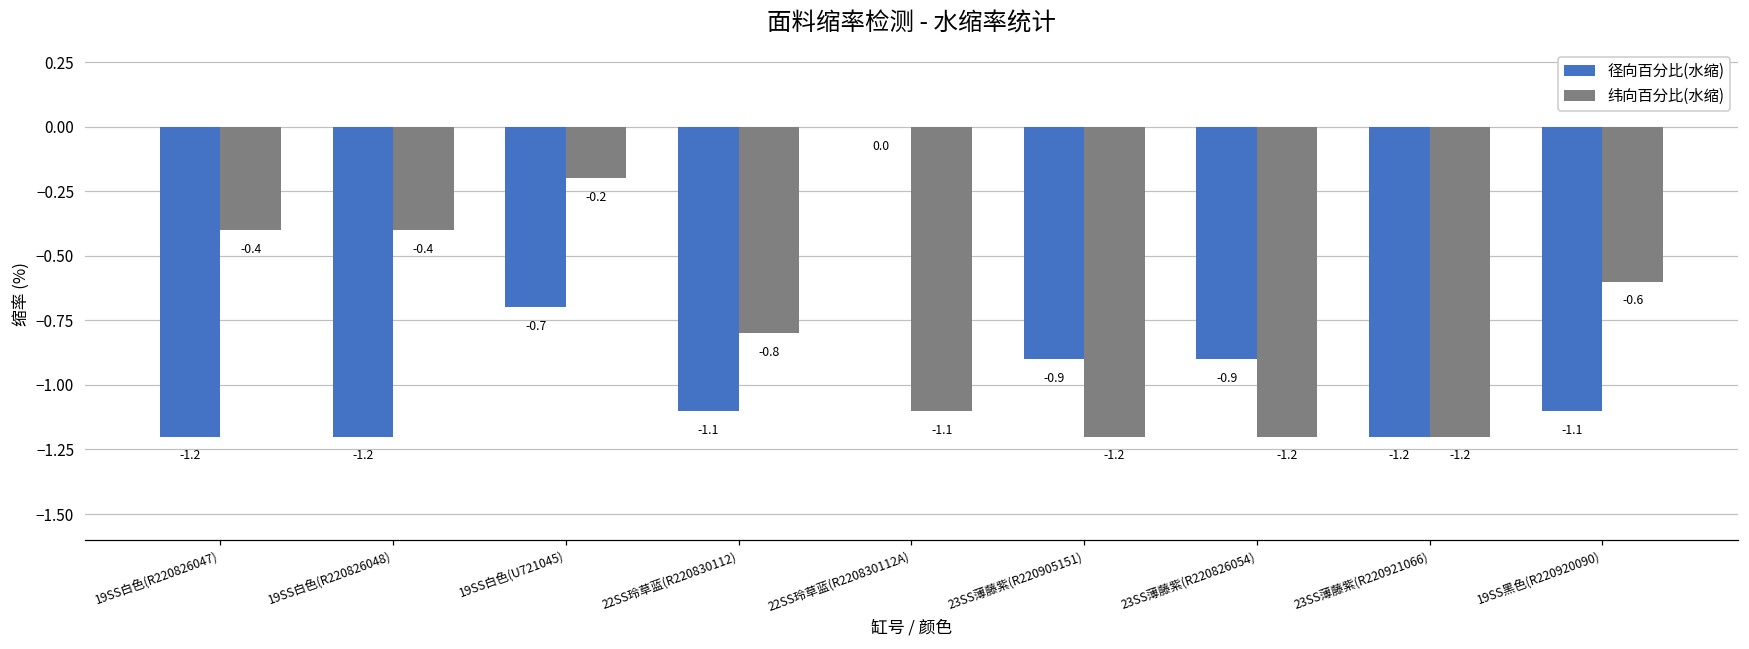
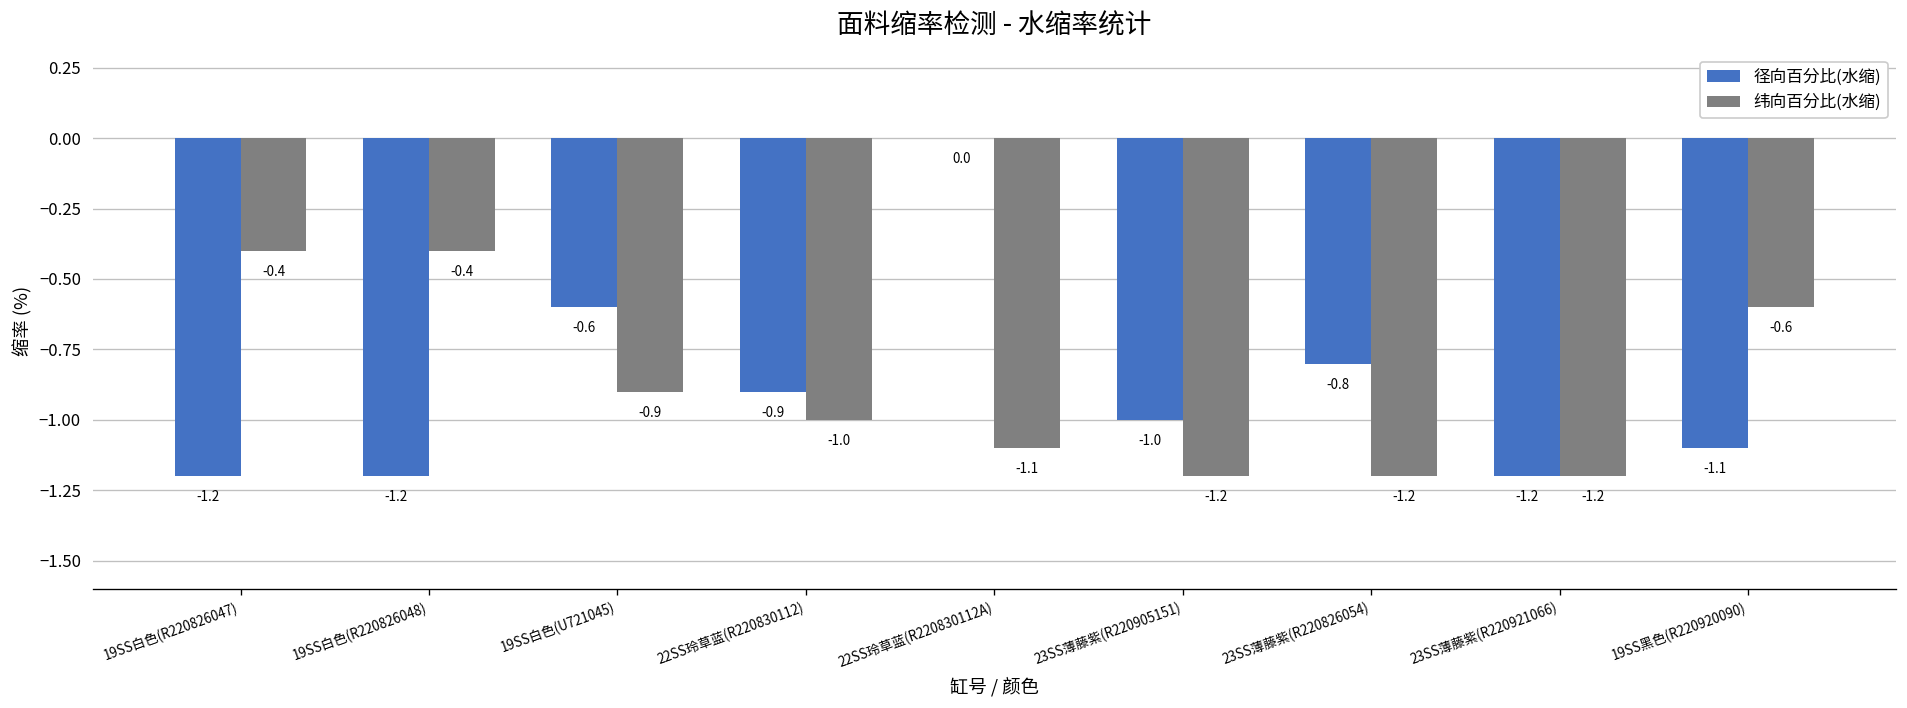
径向百分比(水缩), 19SS白色(U721045): -0.7 -> -0.6
纬向百分比(水缩), 19SS白色(U721045): -0.2 -> -0.9
径向百分比(水缩), 22SS玲草蓝(R220830112): -1.1 -> -0.9
纬向百分比(水缩), 22SS玲草蓝(R220830112): -0.8 -> -1.0
径向百分比(水缩), 23SS薄藤紫(R220905151): -0.9 -> -1.0
径向百分比(水缩), 23SS薄藤紫(R220826054): -0.9 -> -0.8
